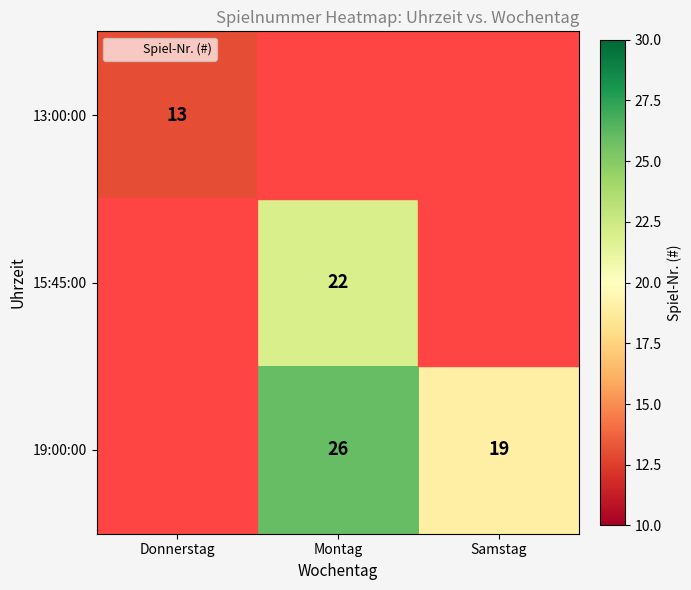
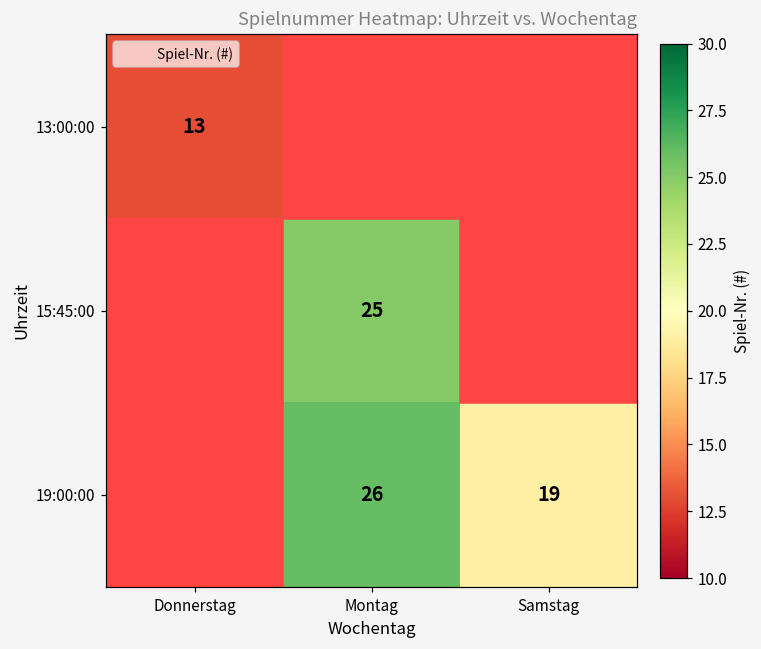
15:45:00, Montag: 22 -> 25
